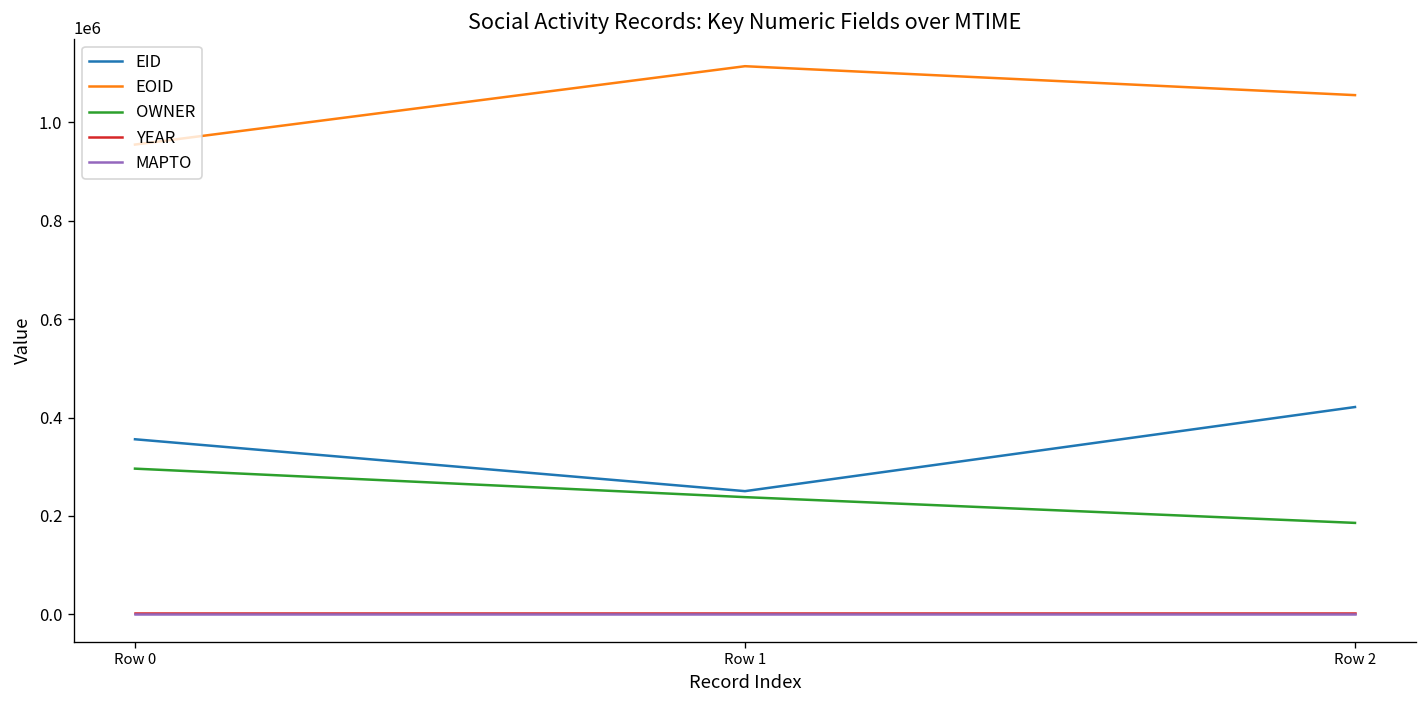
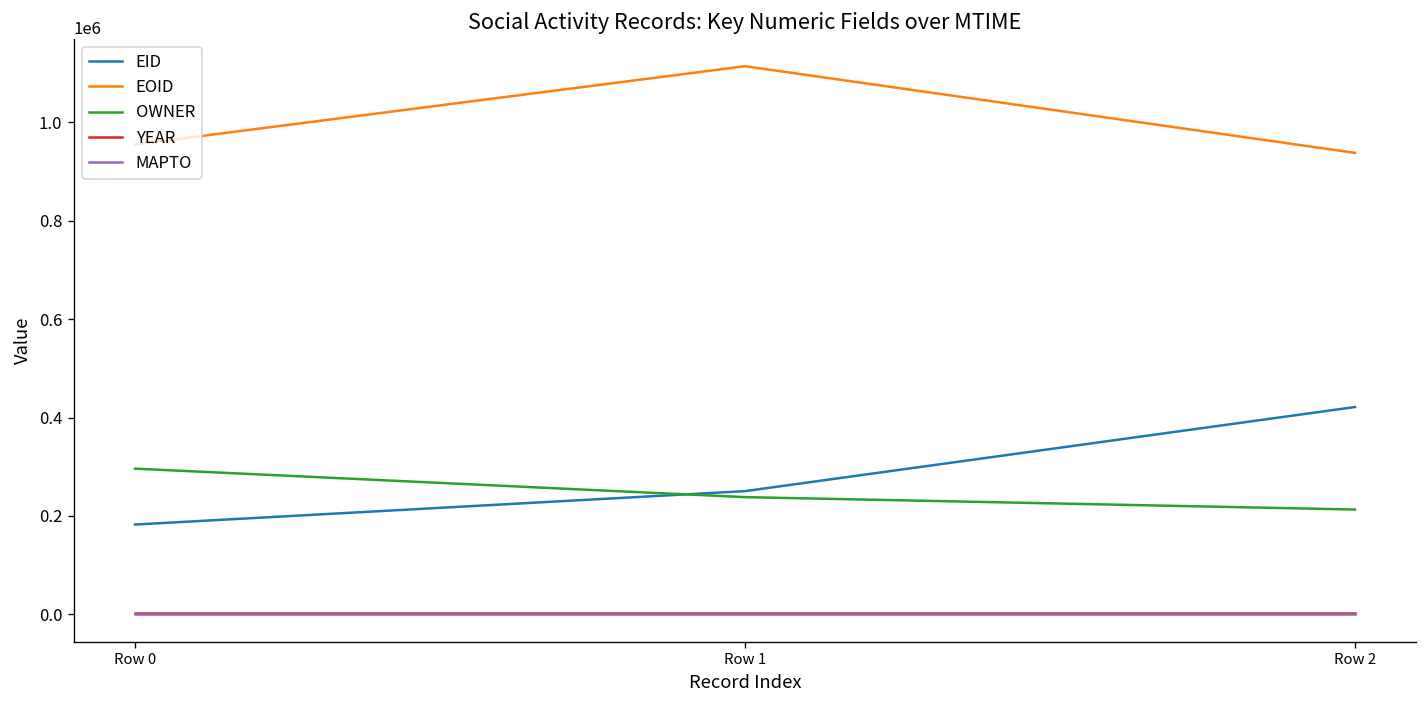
EID, Row 0: 360000 -> 180000
EOID, Row 2: 1060000 -> 940000
OWNER, Row 2: 190000 -> 210000
